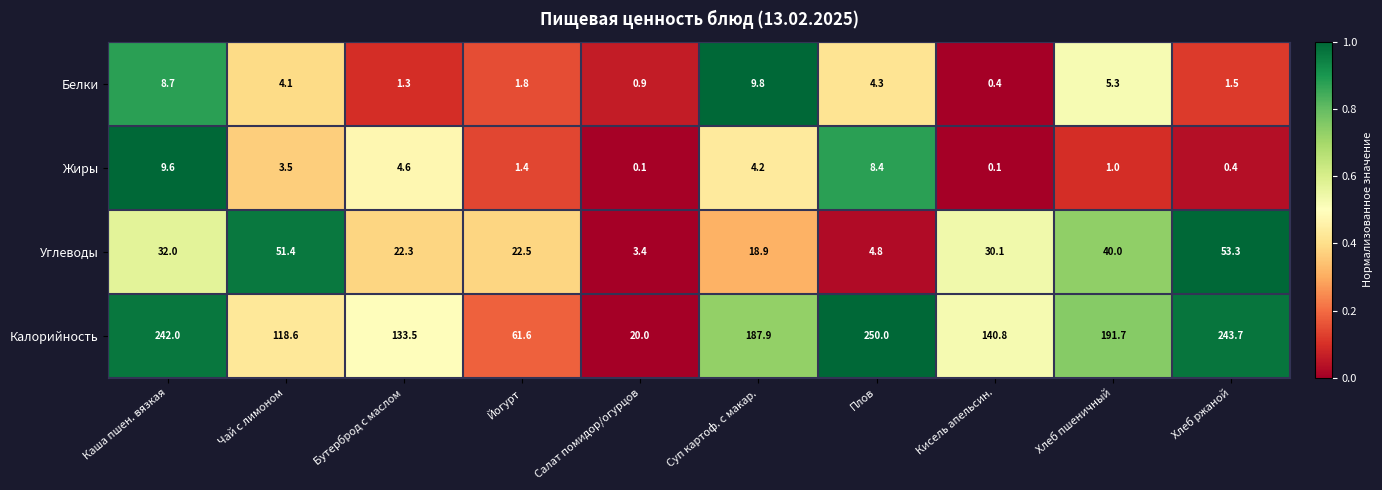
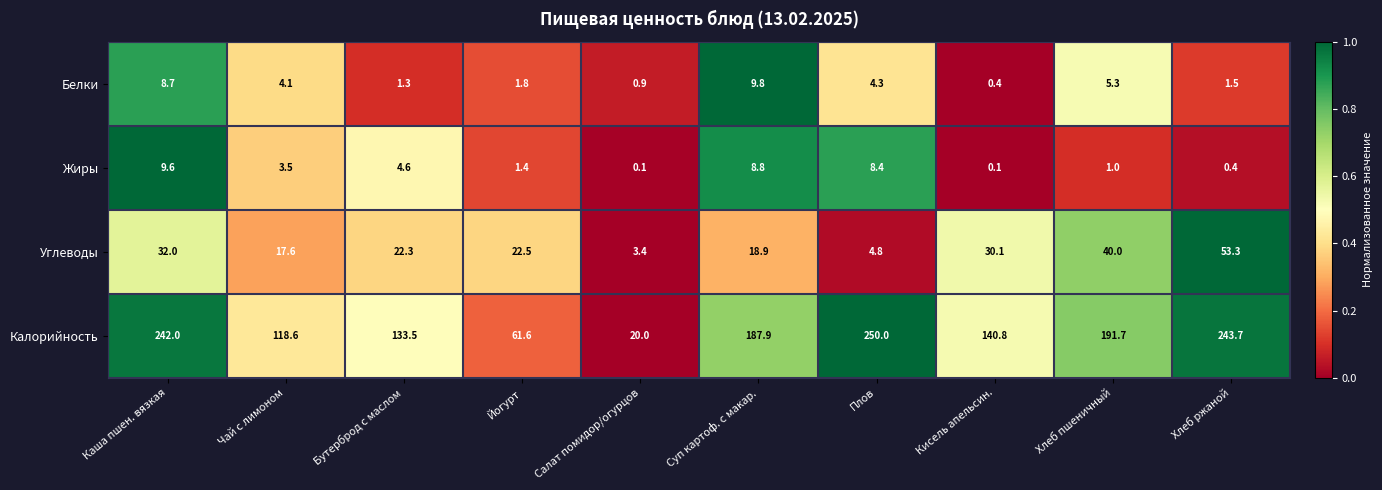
Жиры, Суп картоф. с макар.: 4.2 -> 8.8
Углеводы, Чай с лимоном: 51.4 -> 17.6
